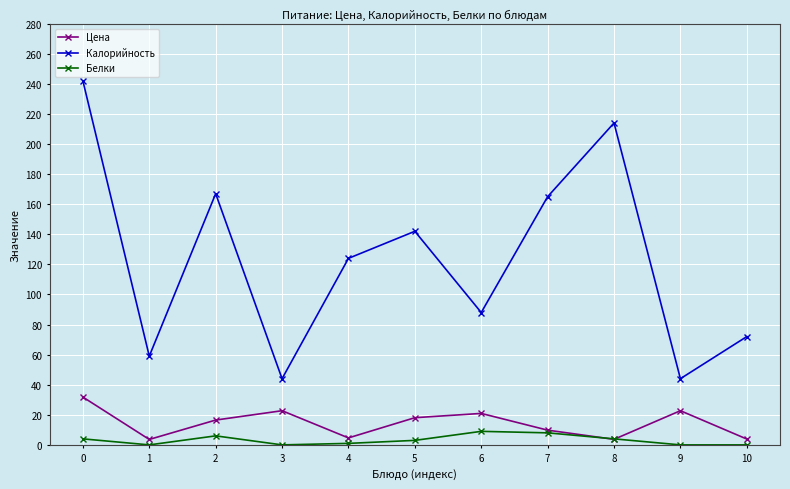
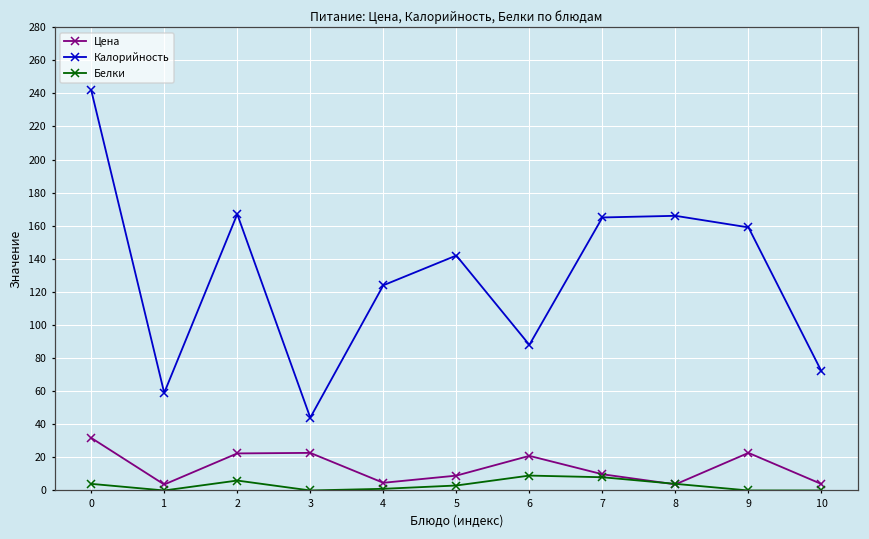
Цена, 2: 17 -> 22
Цена, 5: 18 -> 9
Калорийность, 8: 214 -> 166
Калорийность, 9: 44 -> 159
